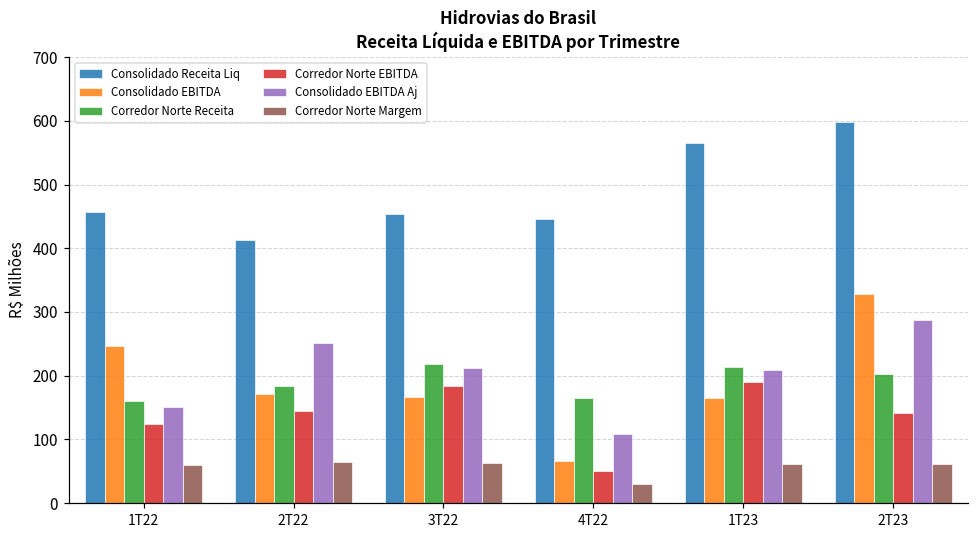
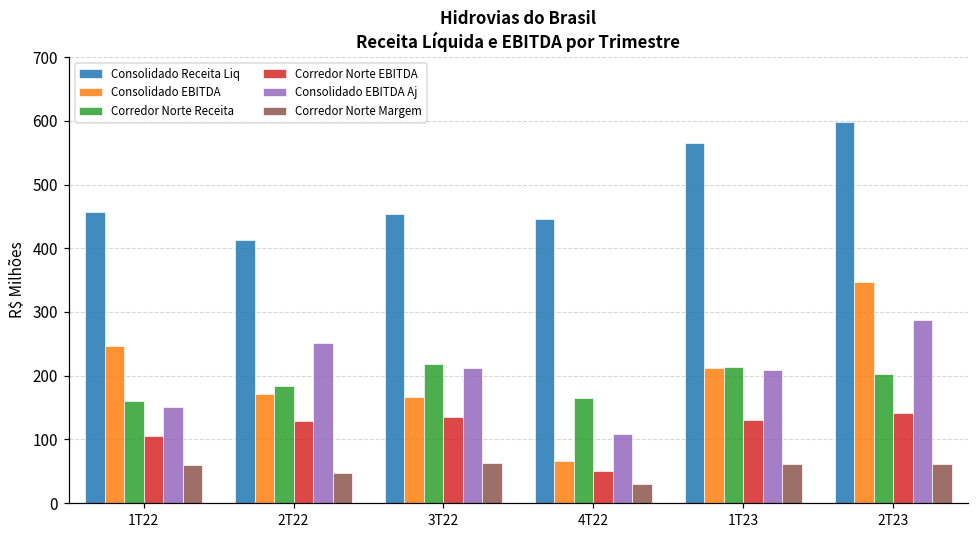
Corredor Norte EBITDA, 1T22: 120 -> 110
Corredor Norte EBITDA, 2T22: 140 -> 130
Corredor Norte Margem, 2T22: 60 -> 50
Corredor Norte EBITDA, 3T22: 180 -> 140
Consolidado EBITDA, 1T23: 160 -> 210
Corredor Norte EBITDA, 1T23: 190 -> 130
Consolidado EBITDA, 2T23: 330 -> 350
